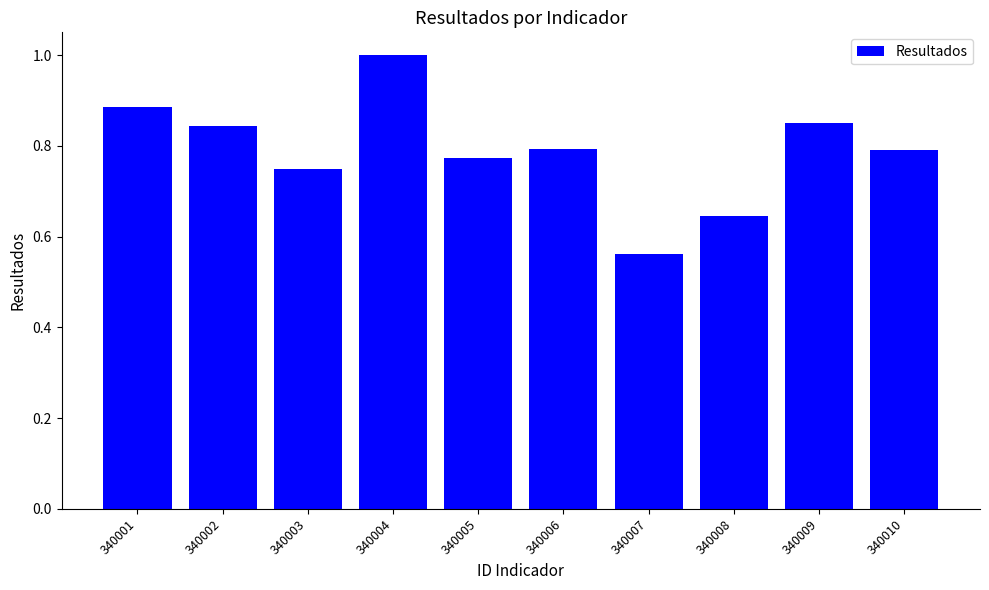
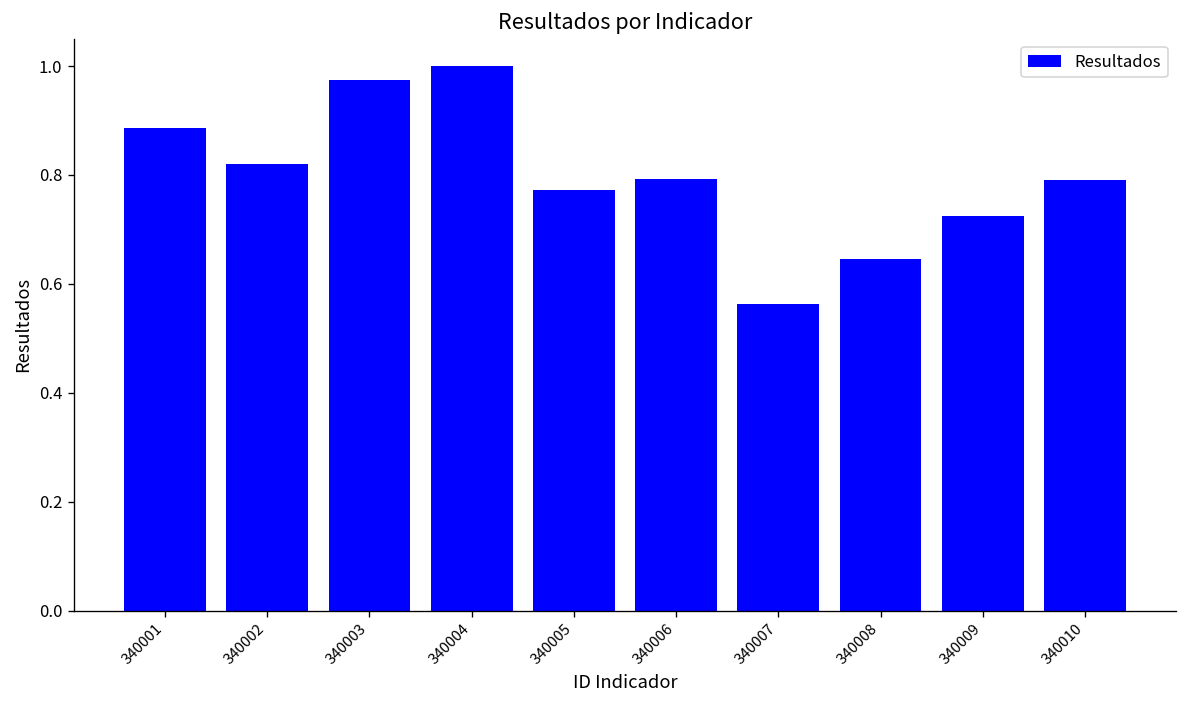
340002: 0.84 -> 0.82
340003: 0.75 -> 0.97
340009: 0.85 -> 0.73
